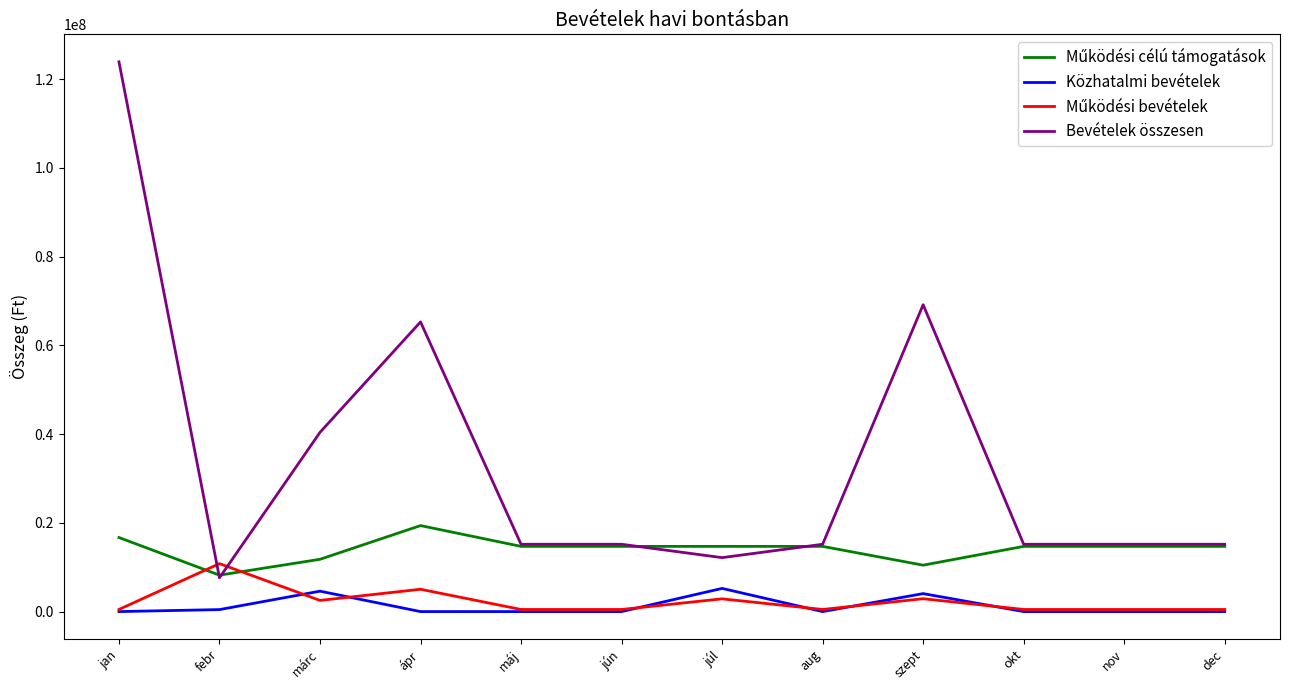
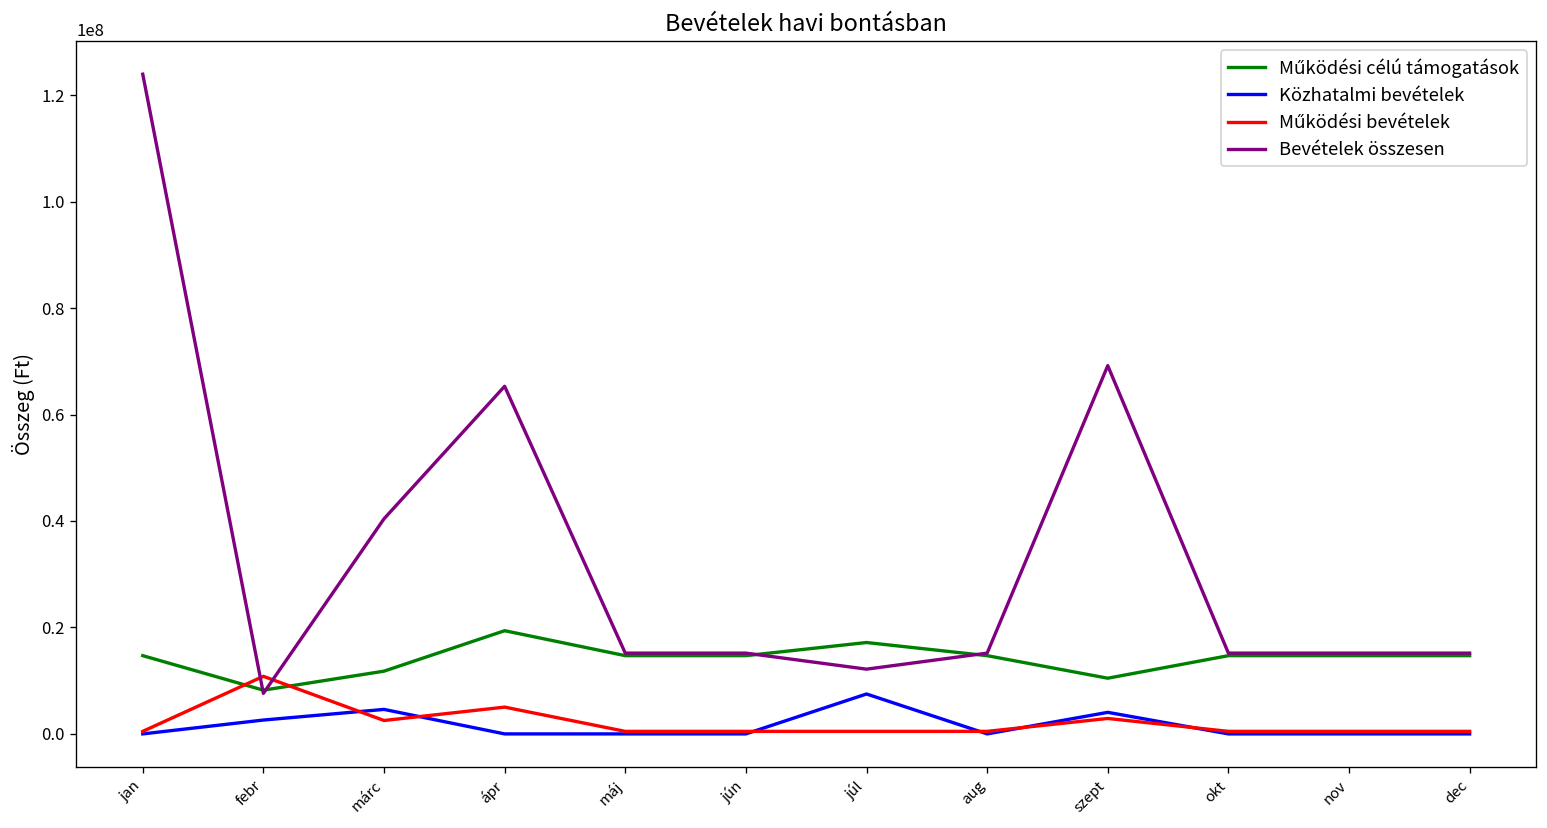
Működési célú támogatások, jan: 17000000 -> 15000000
Közhatalmi bevételek, febr: 0 -> 3000000
Működési célú támogatások, júl: 15000000 -> 17000000
Közhatalmi bevételek, júl: 5000000 -> 8000000
Működési bevételek, júl: 3000000 -> 0
